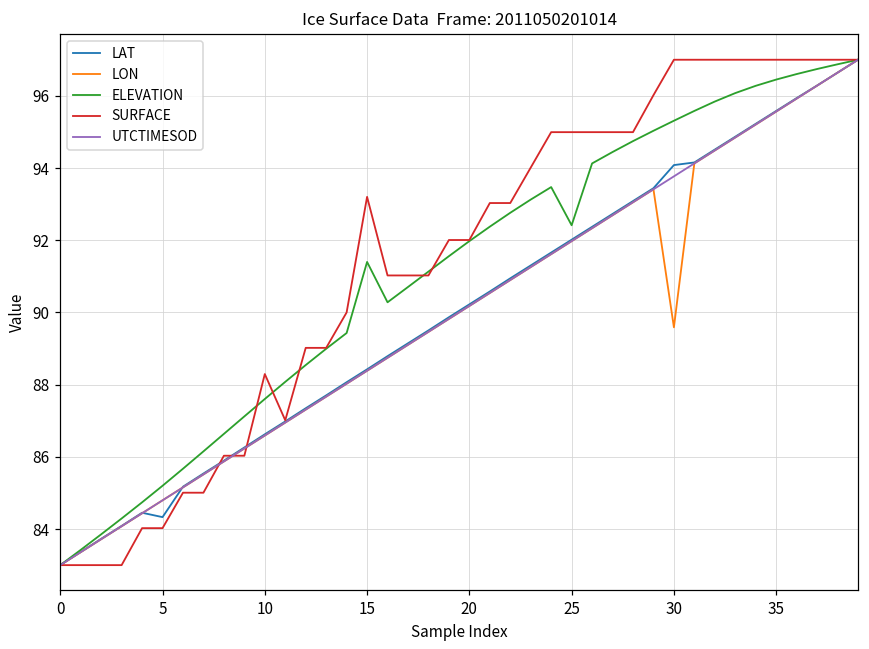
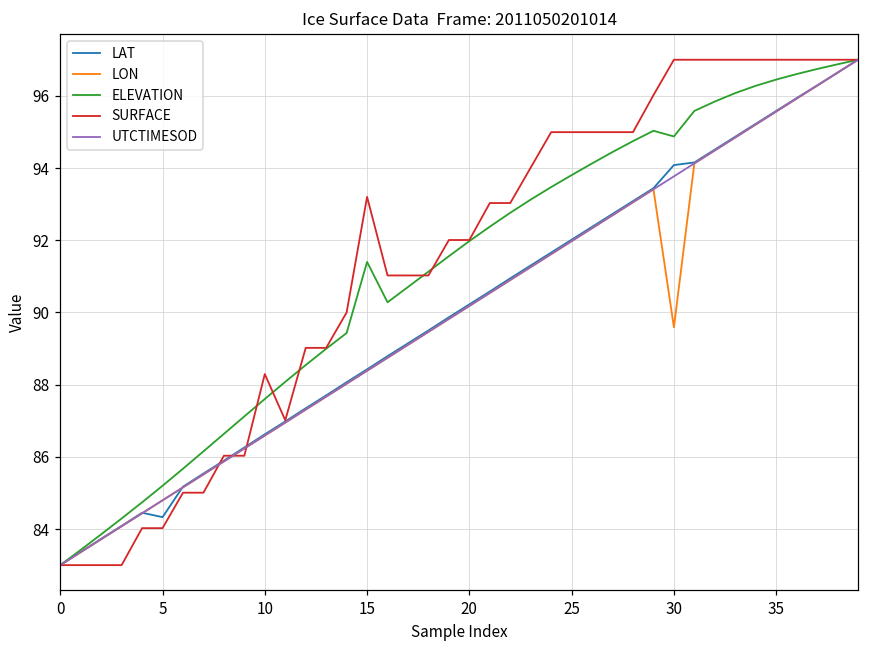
ELEVATION, 25: 92.4 -> 93.8
ELEVATION, 30: 95.3 -> 94.9
